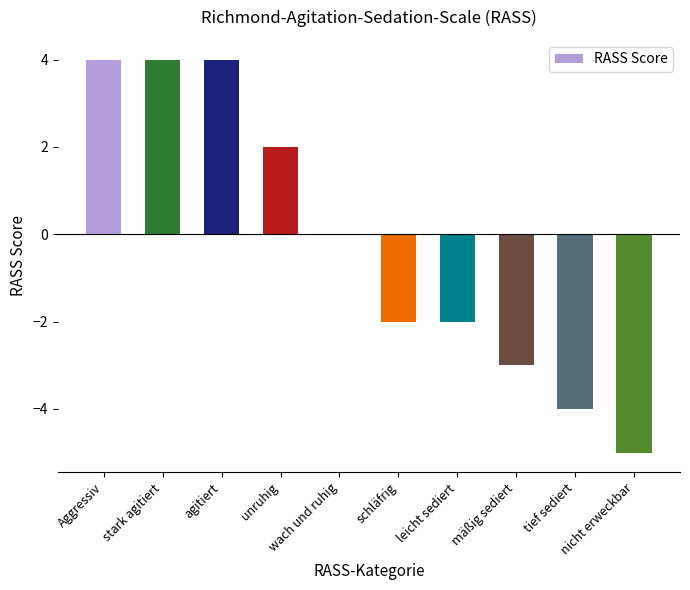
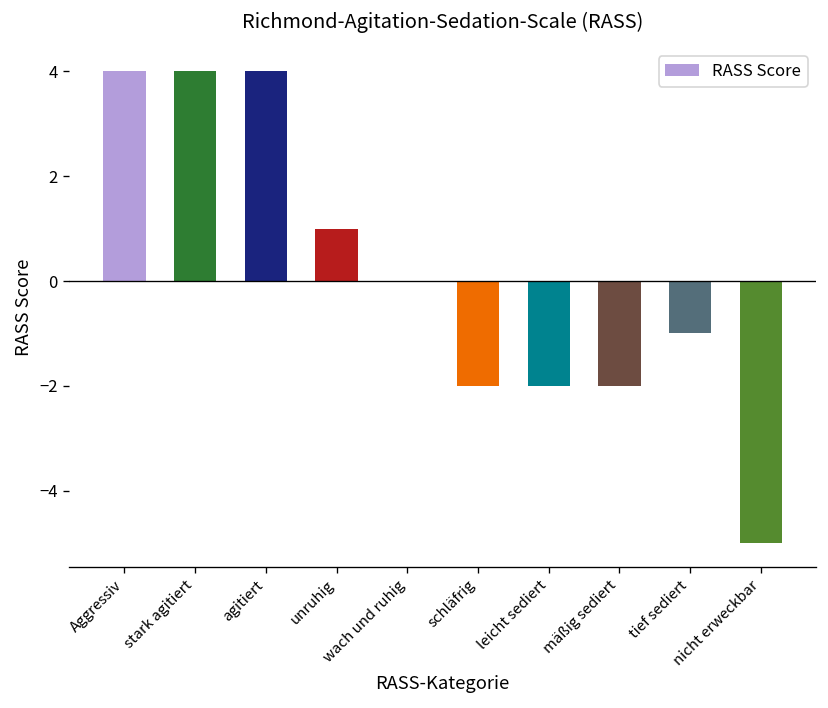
unruhig: 2 -> 1
mäßig sediert: -3 -> -2
tief sediert: -4 -> -1
